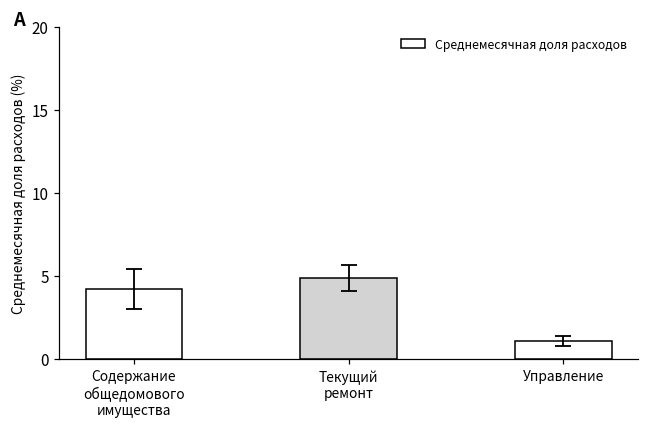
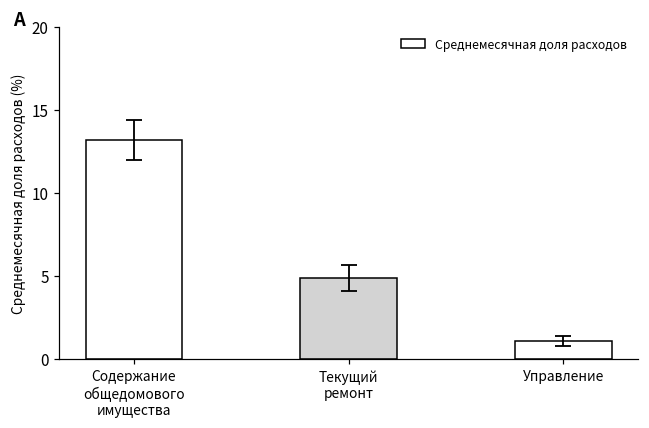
Среднемесячная доля расходов, Содержание общедомового имущества: 4.2 -> 13.2
